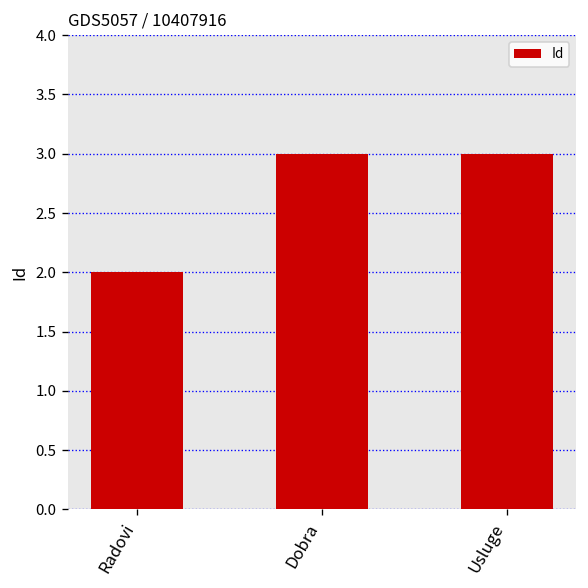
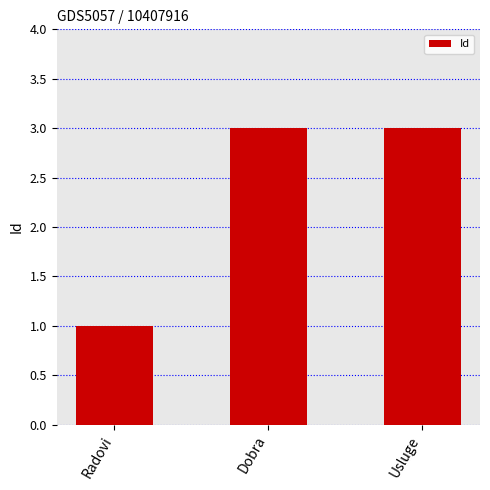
Radovi: 2 -> 1
